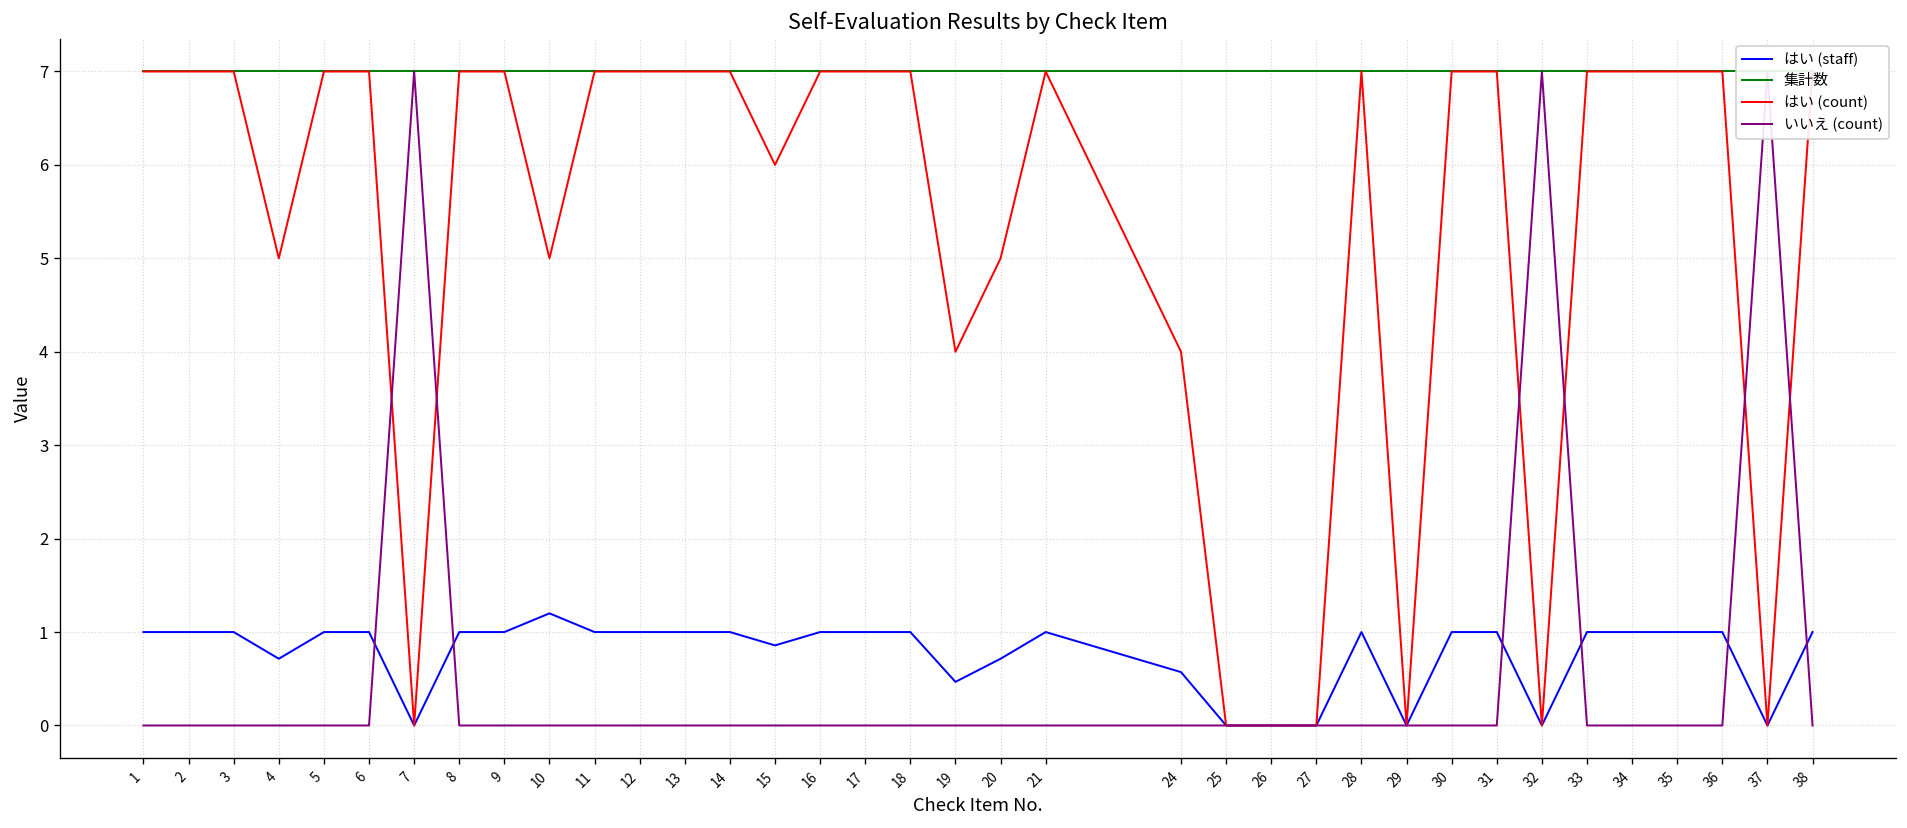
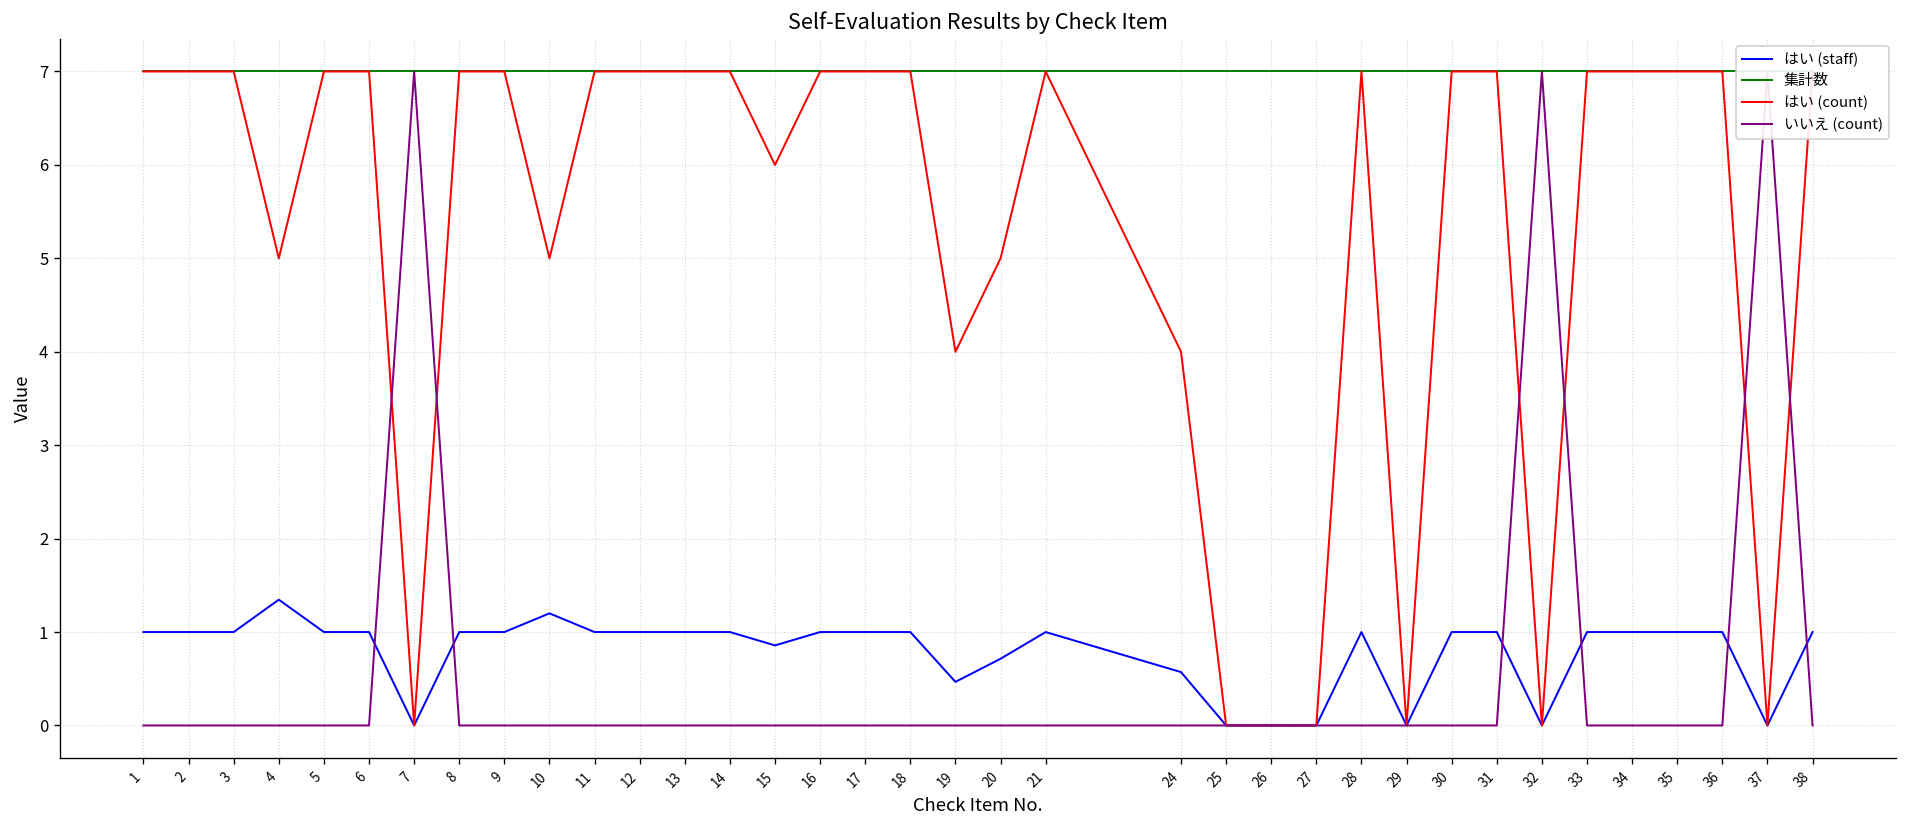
はい (staff), 4: 0.7 -> 1.3
